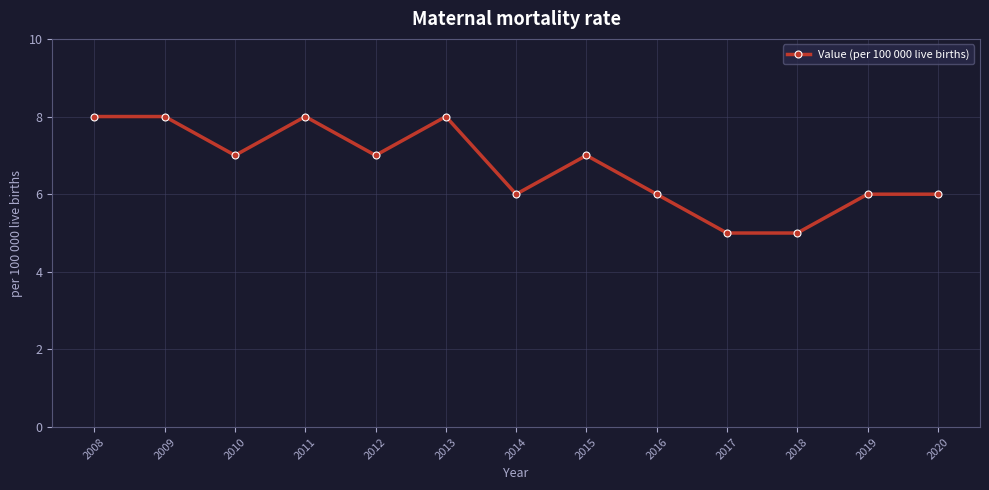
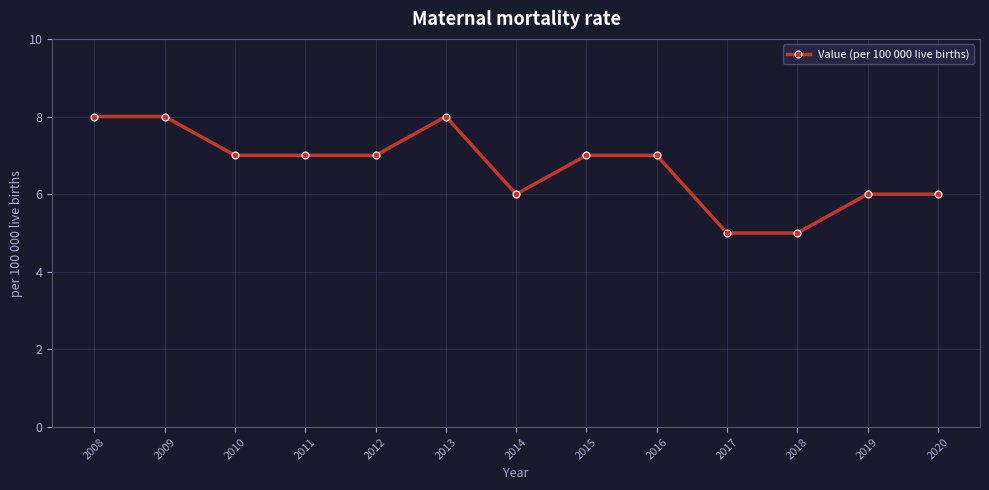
2011: 8 -> 7
2016: 6 -> 7
